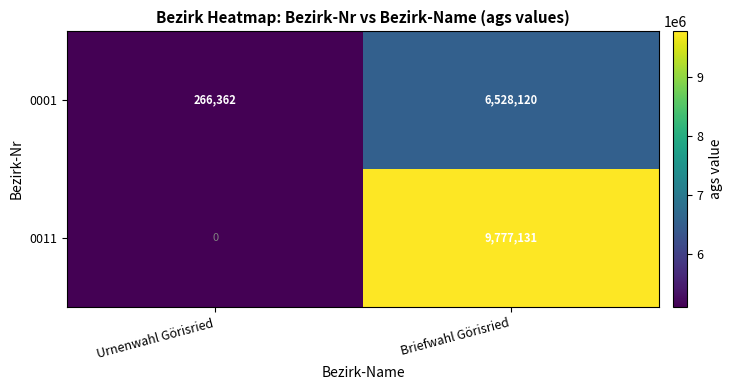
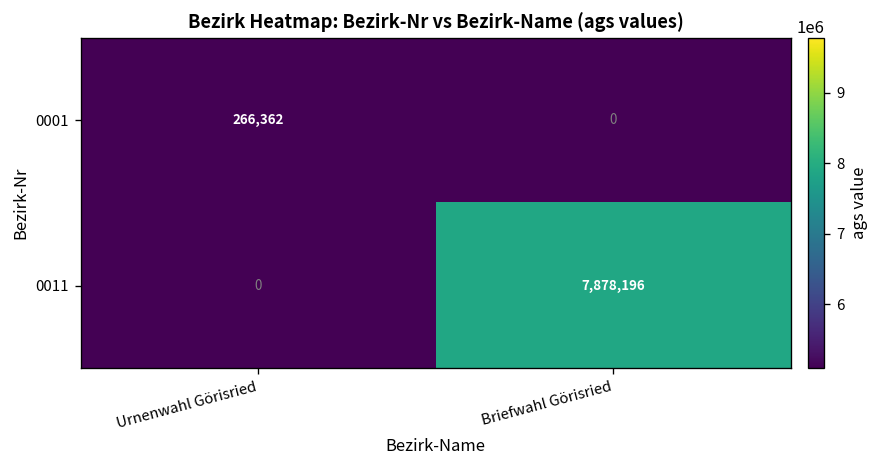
0001, Briefwahl Görisried: 6,528,120 -> 0
0011, Briefwahl Görisried: 9,777,131 -> 7,878,196
